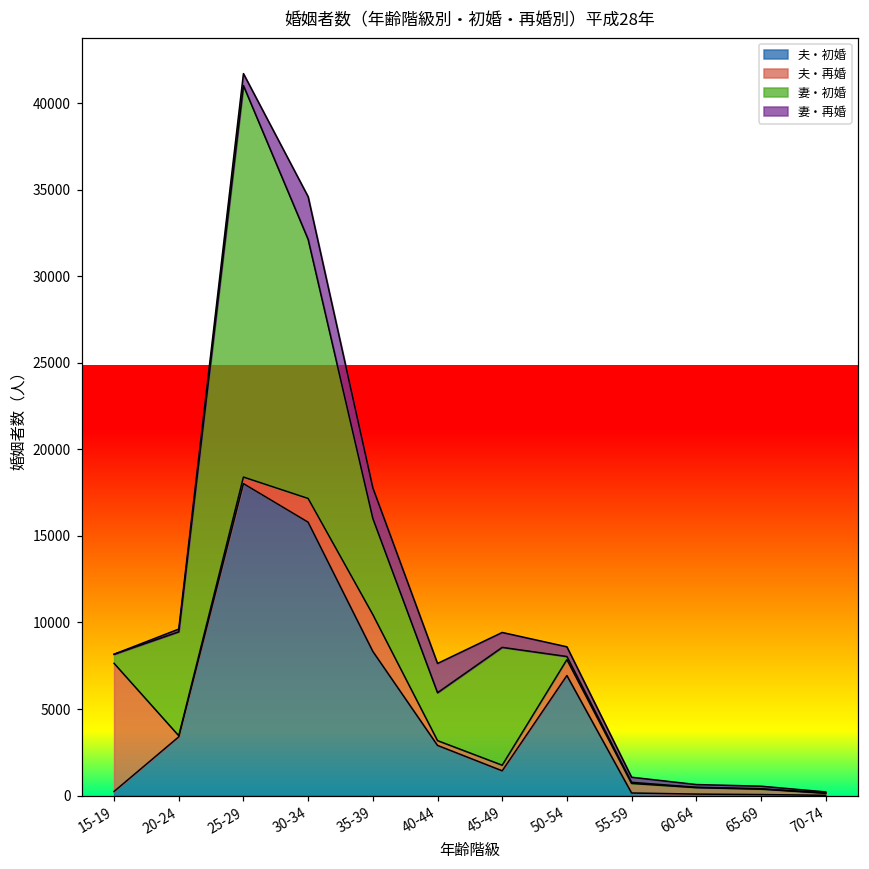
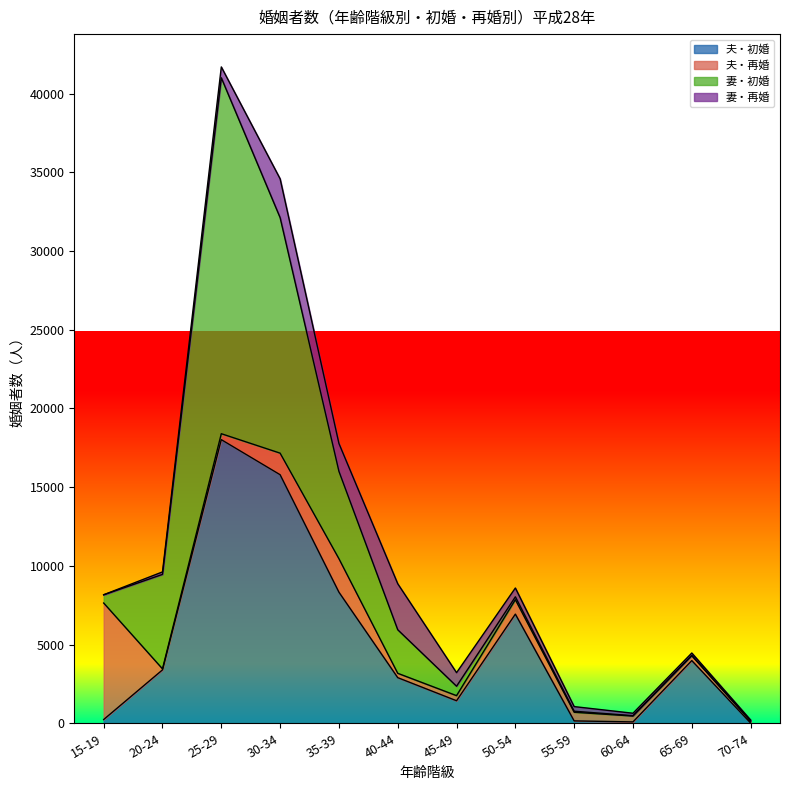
妻・再婚, 40-44: 1700 -> 2900
妻・初婚, 45-49: 6800 -> 600
夫・初婚, 65-69: 100 -> 4000
